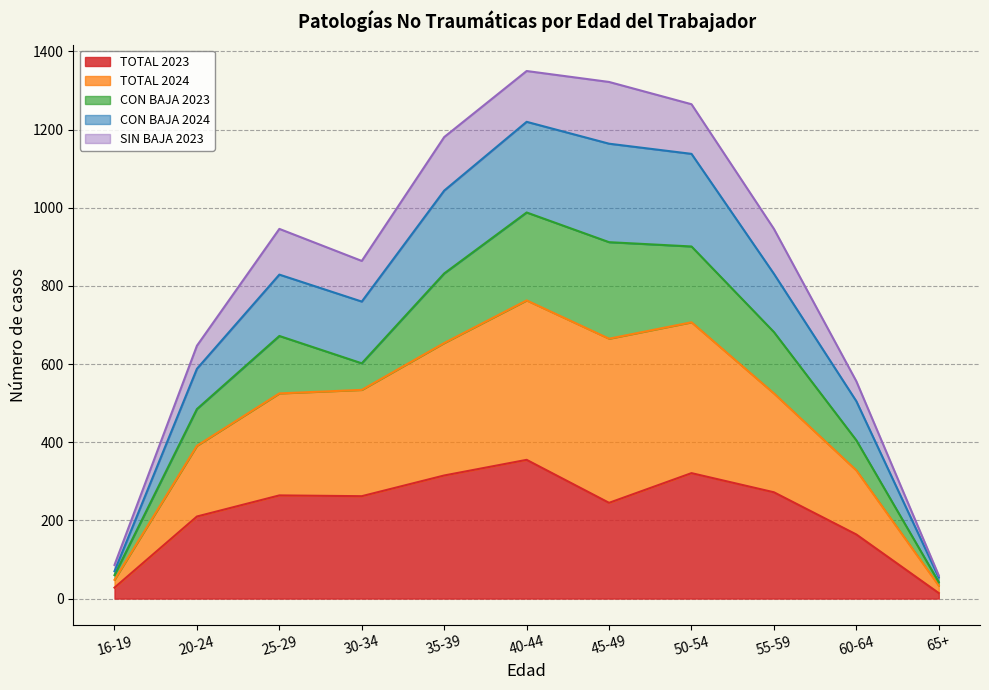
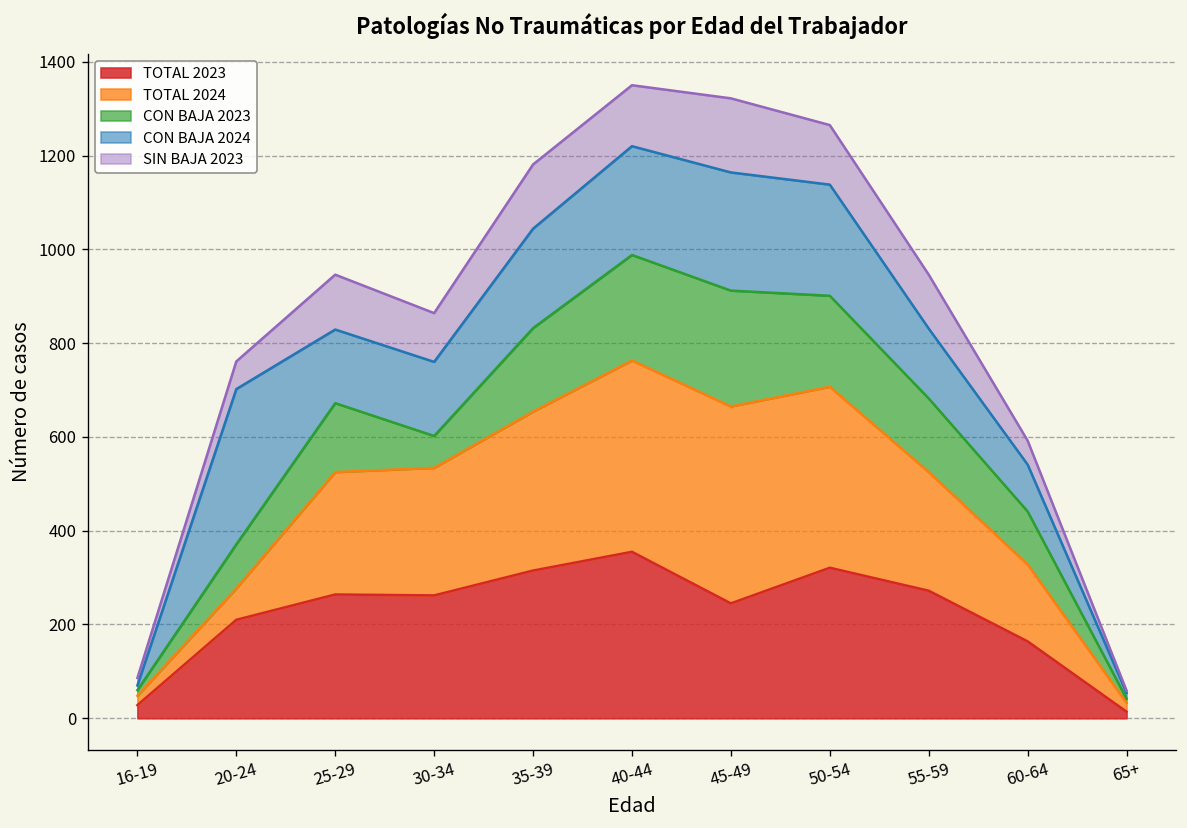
TOTAL 2024, 20-24: 180 -> 70
CON BAJA 2024, 20-24: 100 -> 330
CON BAJA 2023, 60-64: 80 -> 110
